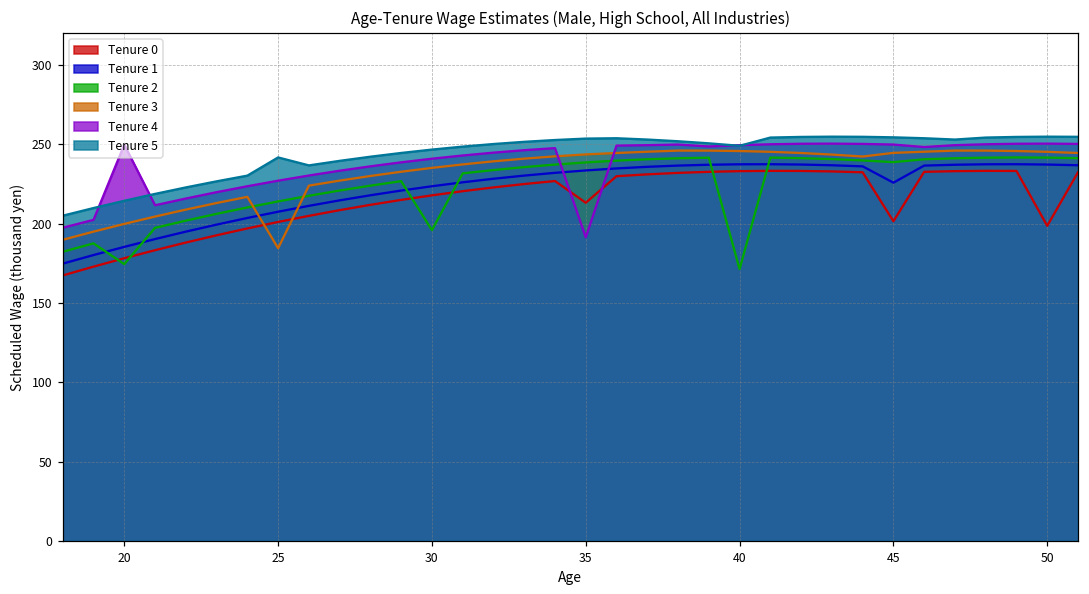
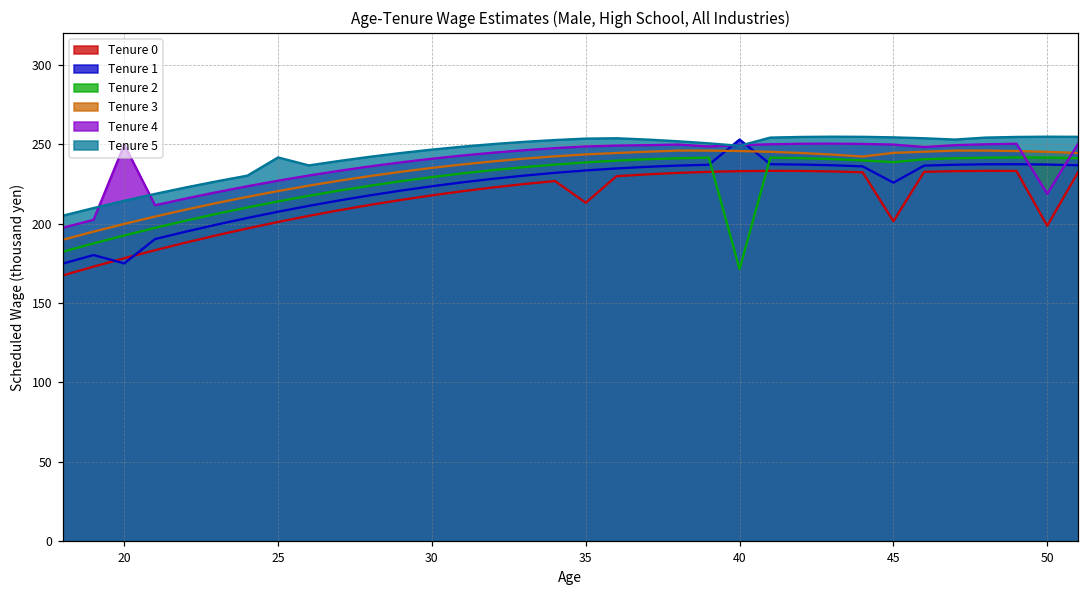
Tenure 1, 20: 185 -> 175
Tenure 2, 20: 174 -> 192
Tenure 3, 25: 184 -> 220
Tenure 2, 30: 196 -> 229
Tenure 4, 35: 191 -> 249
Tenure 1, 40: 237 -> 253
Tenure 4, 50: 250 -> 219
